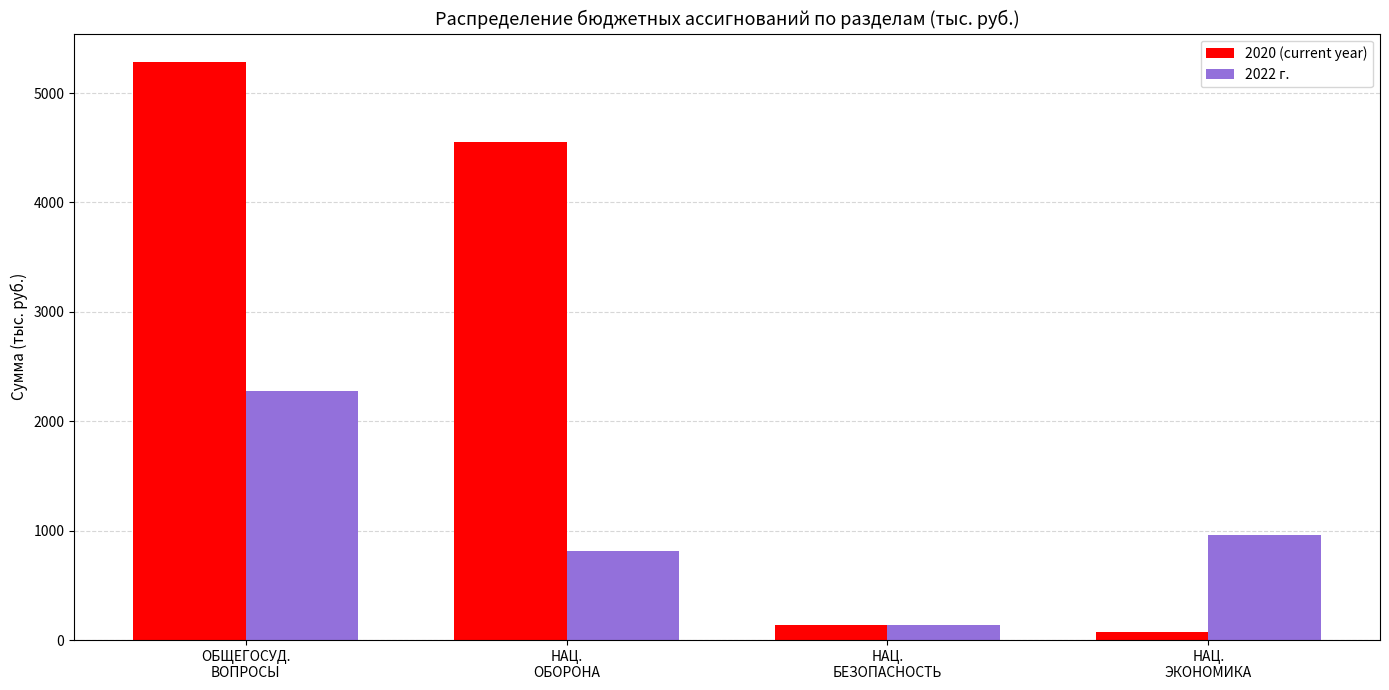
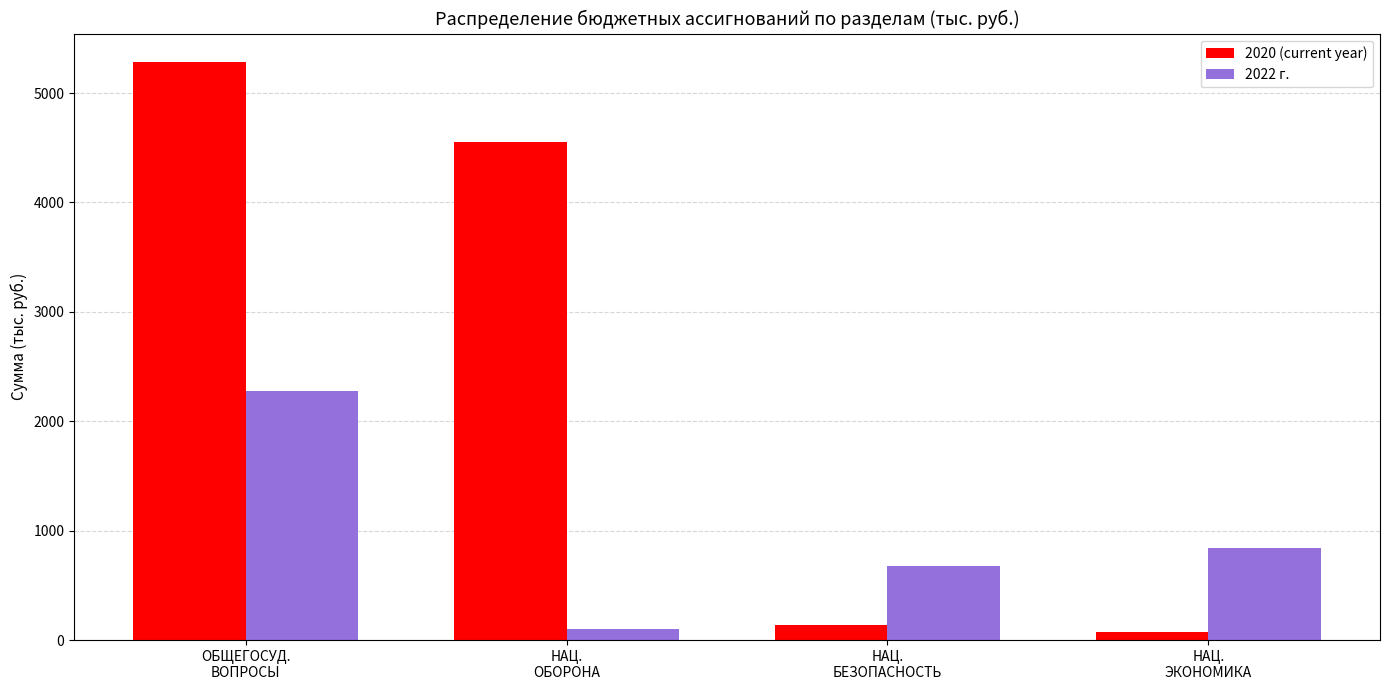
2022 г., НАЦ. ОБОРОНА: 810 -> 100
2022 г., НАЦ. БЕЗОПАСНОСТЬ: 140 -> 670
2022 г., НАЦ. ЭКОНОМИКА: 960 -> 850
